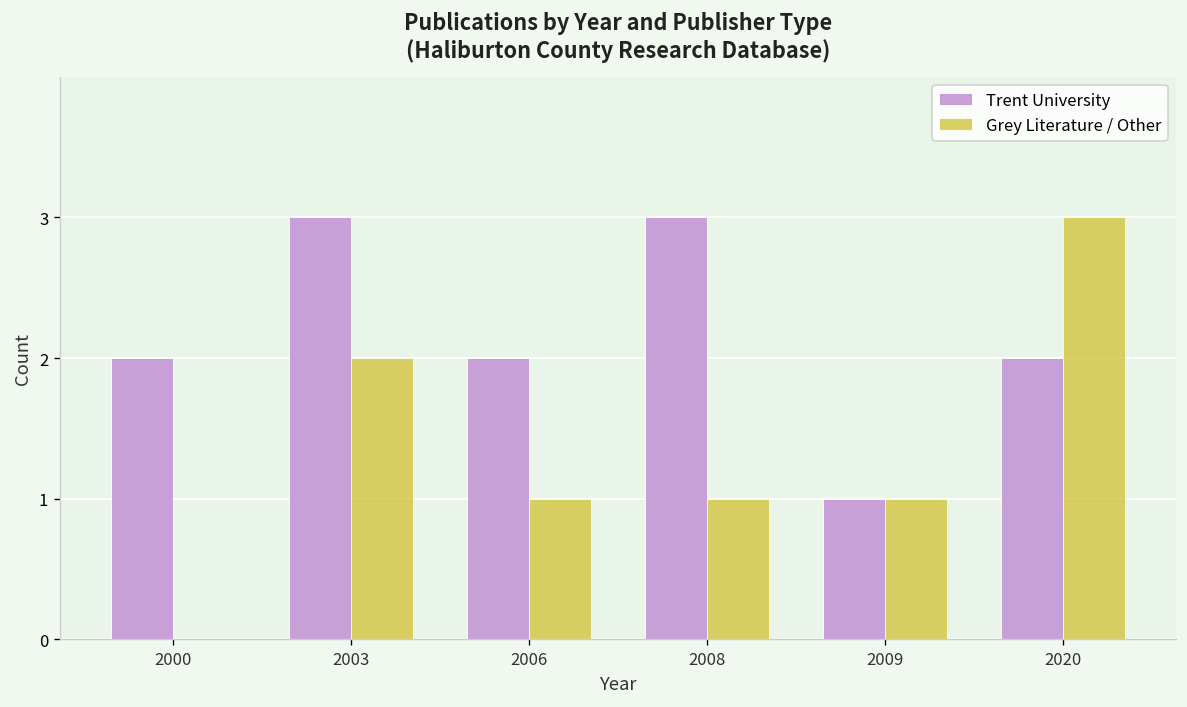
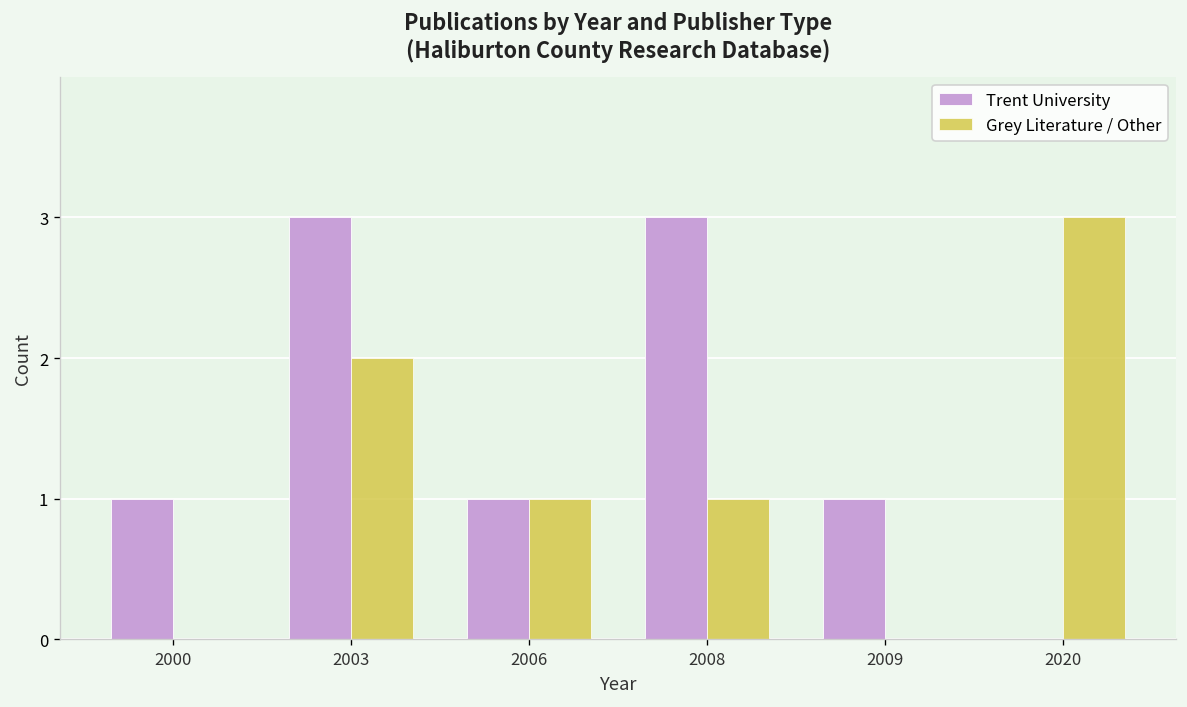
Trent University, 2000: 2 -> 1
Trent University, 2006: 2 -> 1
Grey Literature / Other, 2009: 1 -> 0
Trent University, 2020: 2 -> 0
